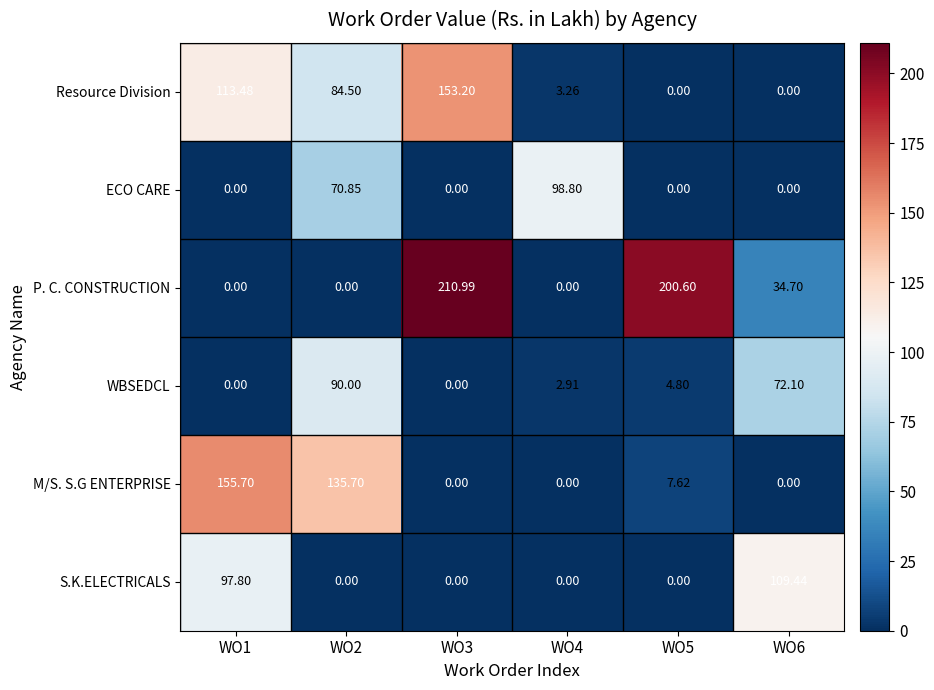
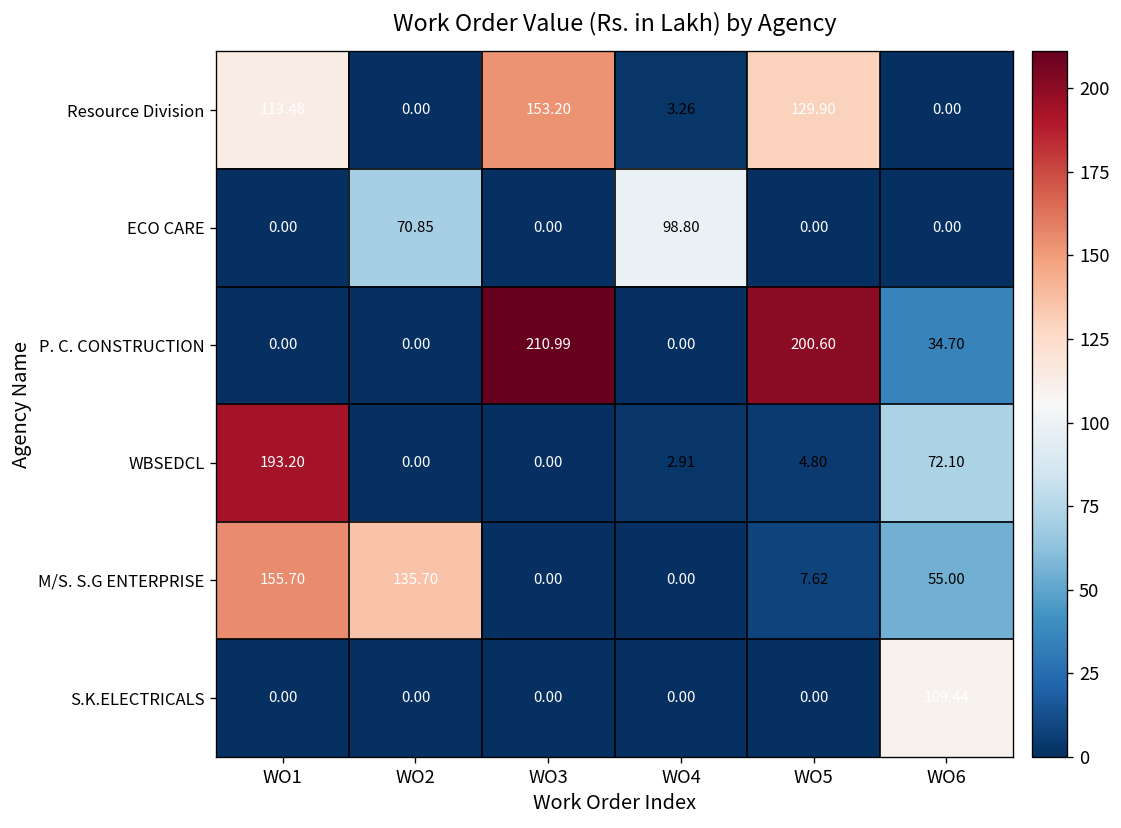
Resource Division, WO2: 84.50 -> 0.00
Resource Division, WO5: 0.00 -> 129.90
WBSEDCL, WO1: 0.00 -> 193.20
WBSEDCL, WO2: 90.00 -> 0.00
M/S. S.G ENTERPRISE, WO6: 0.00 -> 55.00
S.K.ELECTRICALS, WO1: 97.80 -> 0.00
